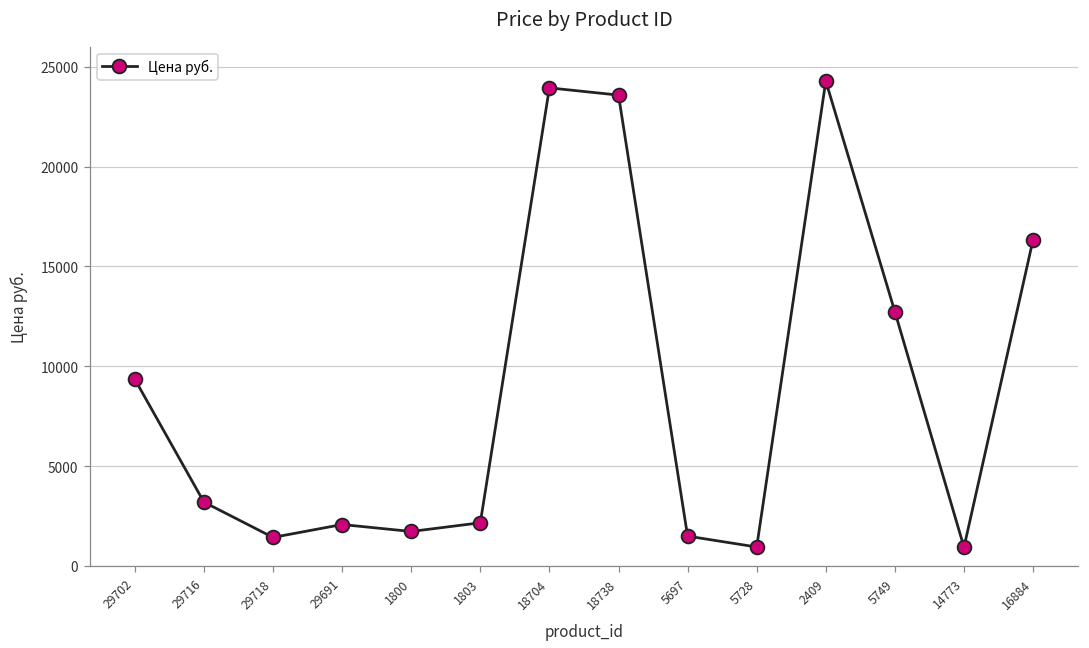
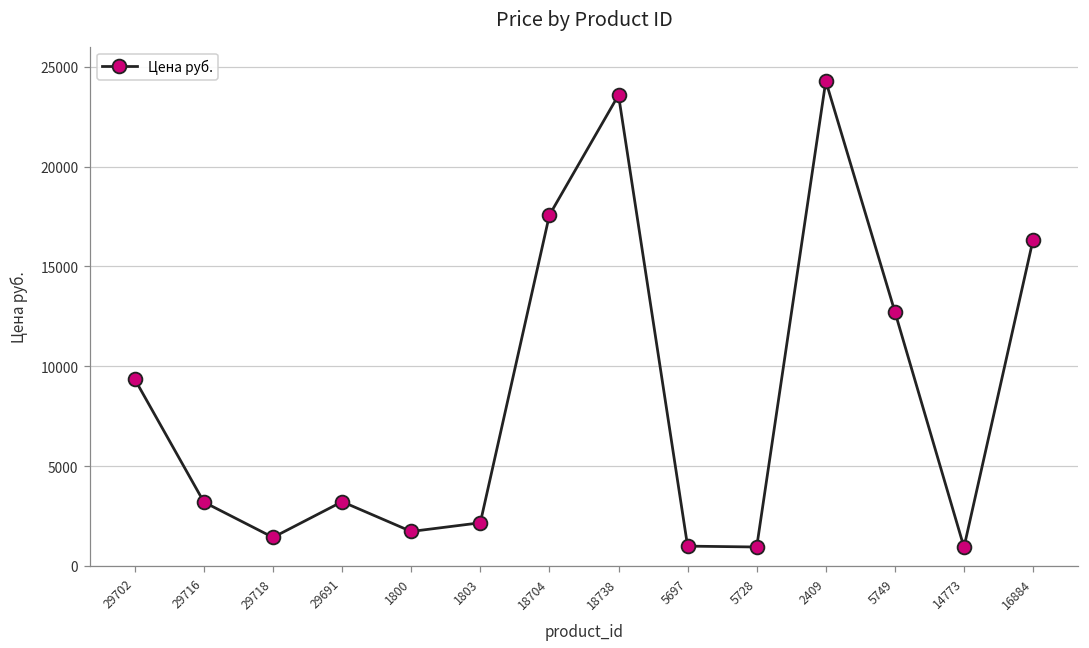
29691: 2100 -> 3200
18704: 23900 -> 17600
5697: 1500 -> 1000
